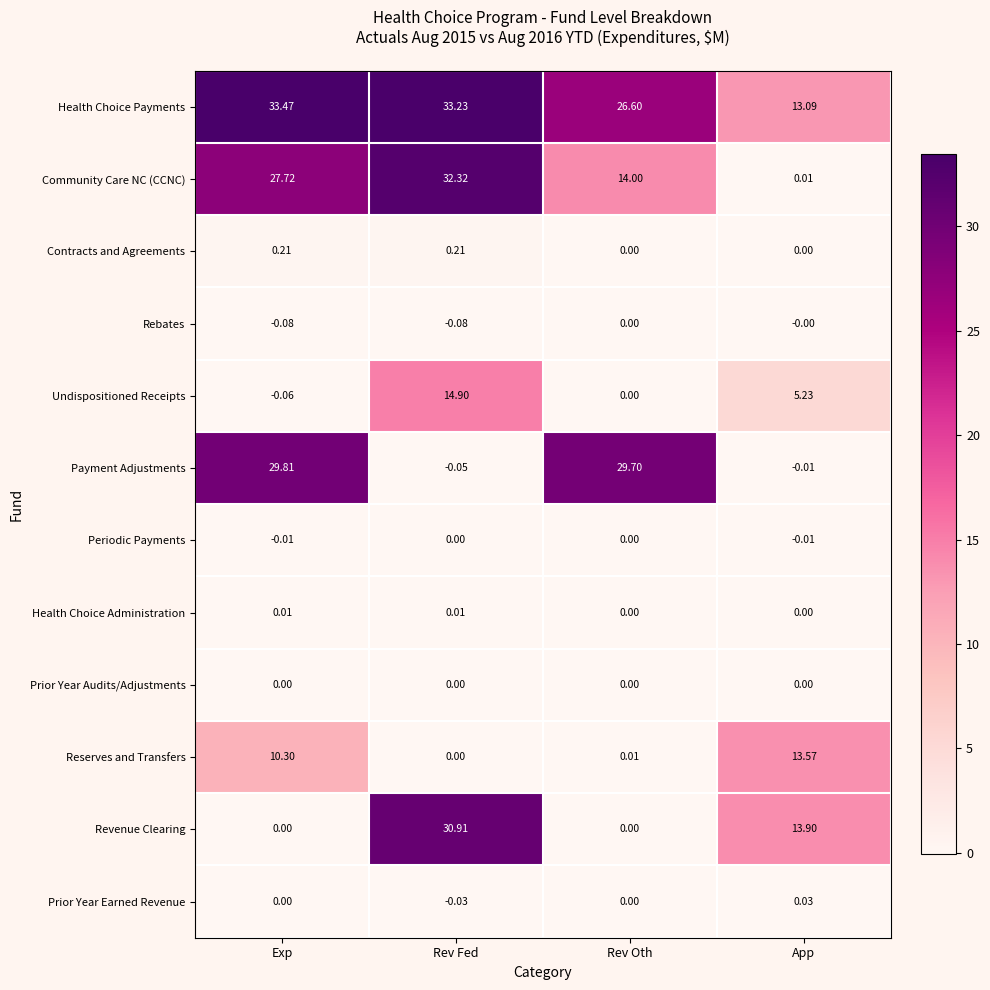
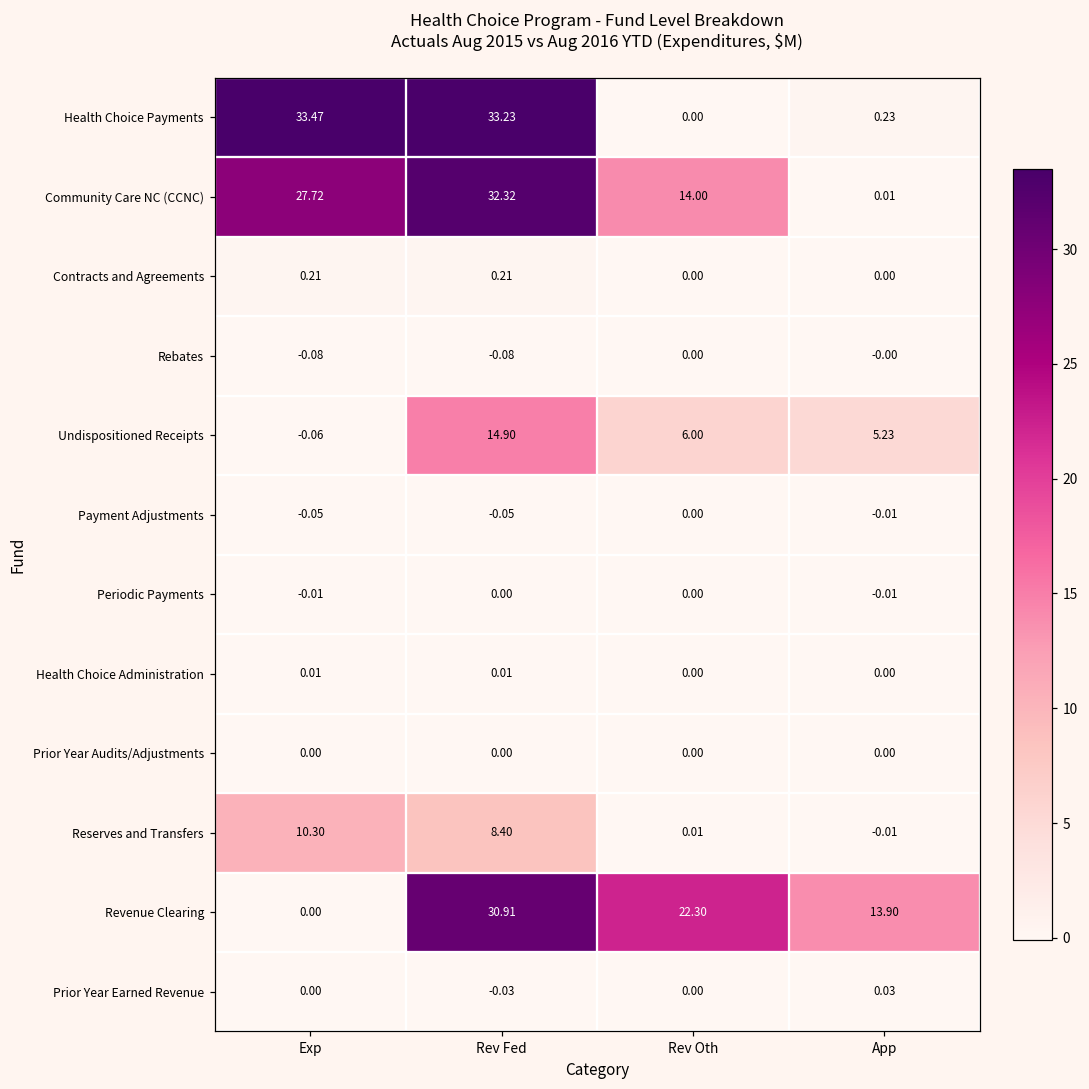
Health Choice Payments, Rev Oth: 26.60 -> 0.00
Health Choice Payments, App: 13.09 -> 0.23
Undispositioned Receipts, Rev Oth: 0.00 -> 6.00
Payment Adjustments, Exp: 29.81 -> -0.05
Payment Adjustments, Rev Oth: 29.70 -> 0.00
Reserves and Transfers, Rev Fed: 0.00 -> 8.40
Reserves and Transfers, App: 13.57 -> -0.01
Revenue Clearing, Rev Oth: 0.00 -> 22.30
